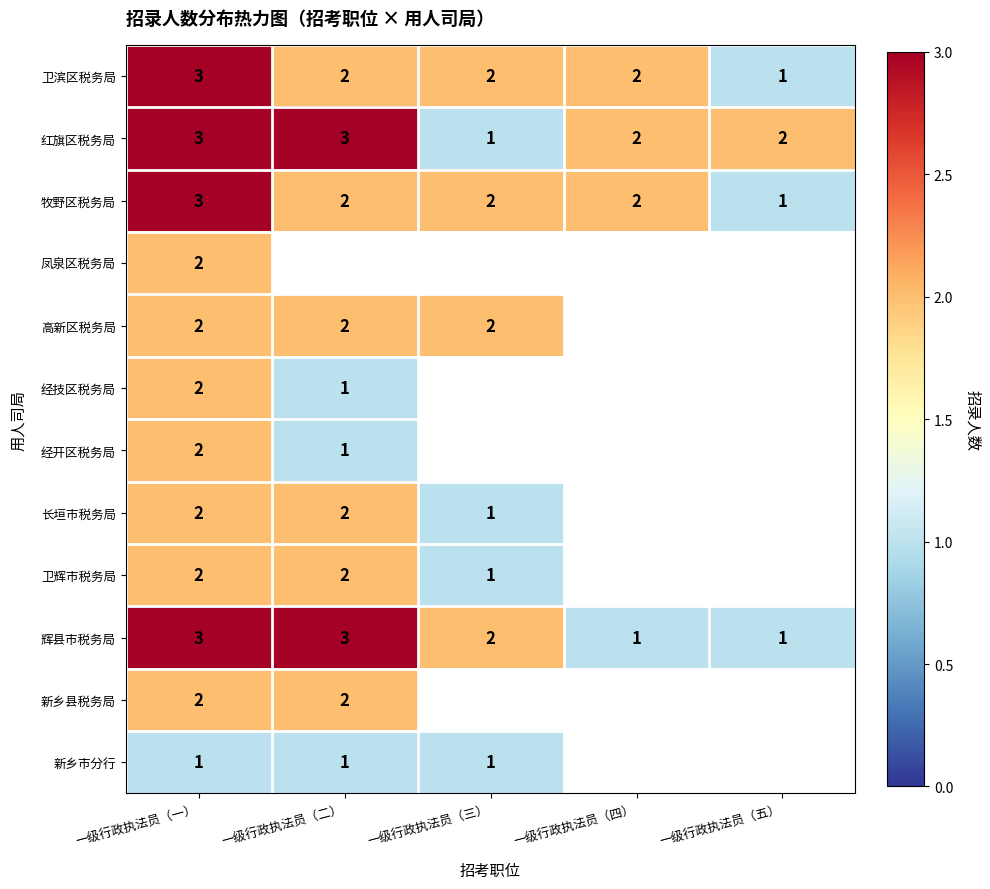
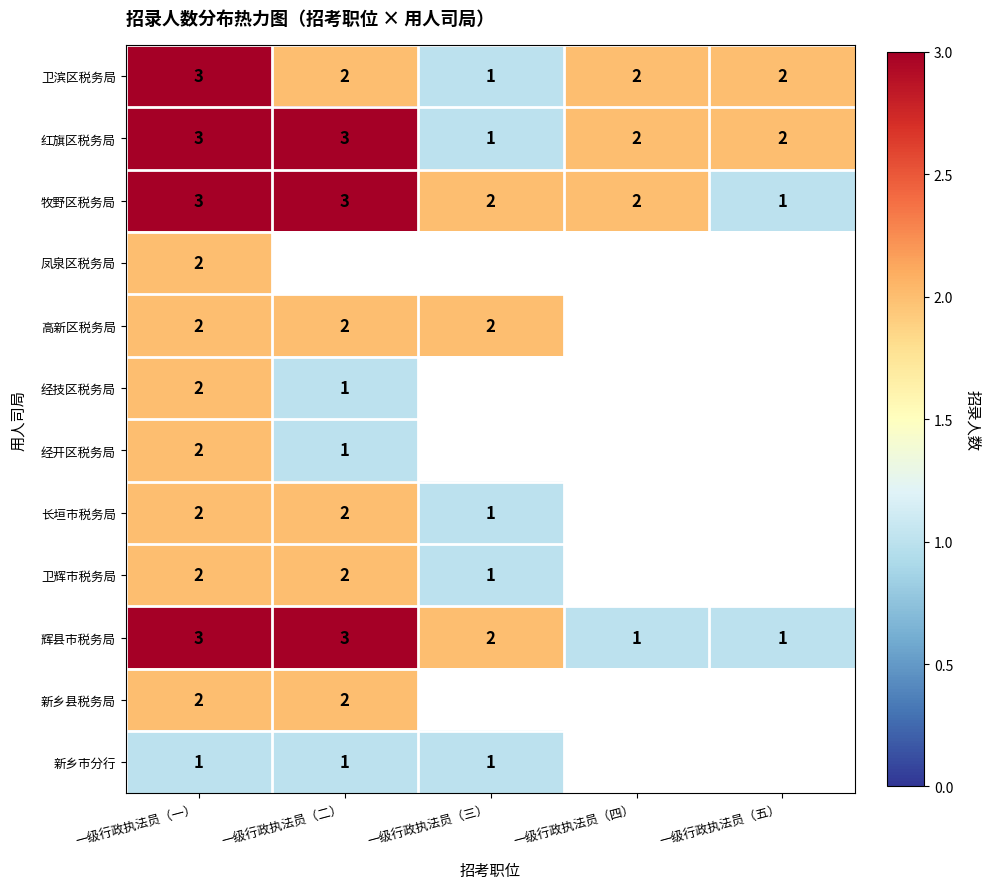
卫滨区税务局, 一级行政执法员（三）: 2 -> 1
卫滨区税务局, 一级行政执法员（五）: 1 -> 2
牧野区税务局, 一级行政执法员（二）: 2 -> 3
